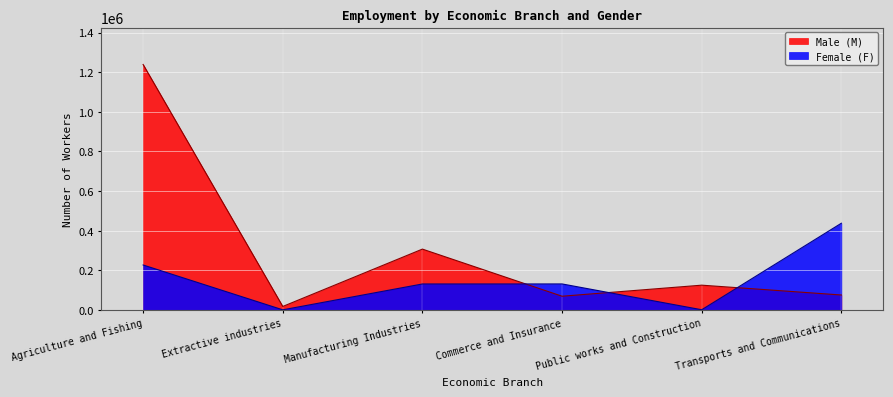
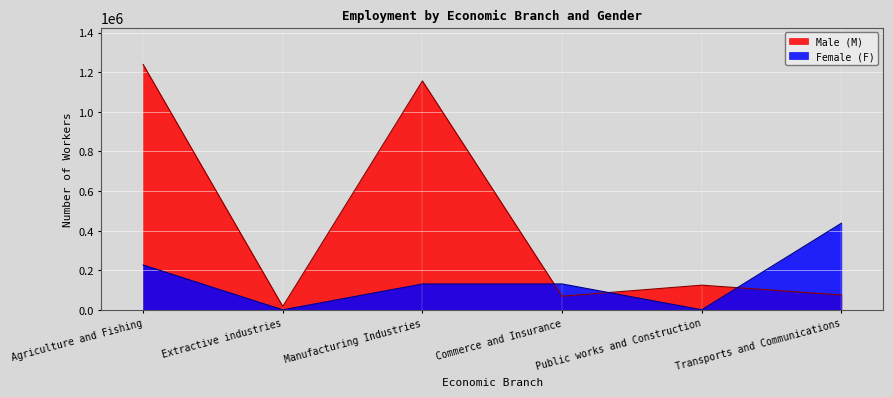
Male (M), Manufacturing Industries: 310000 -> 1160000
